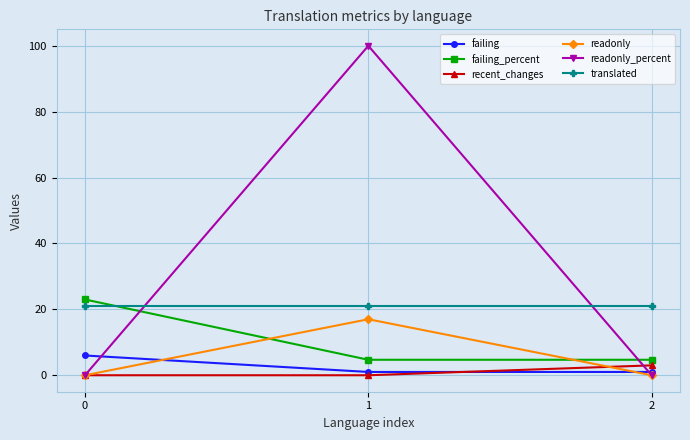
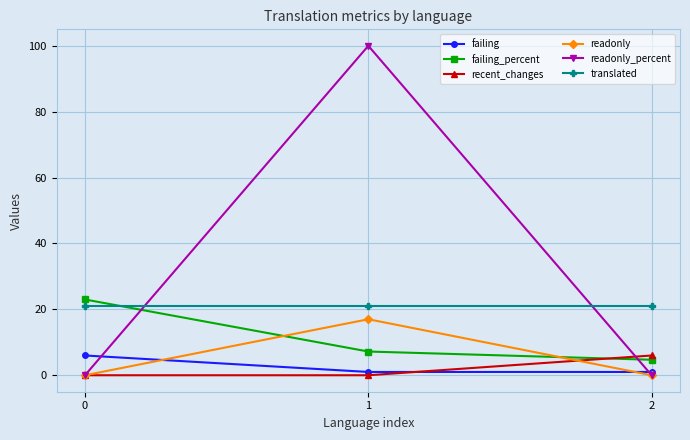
failing_percent, 1: 5 -> 7
recent_changes, 2: 3 -> 6
